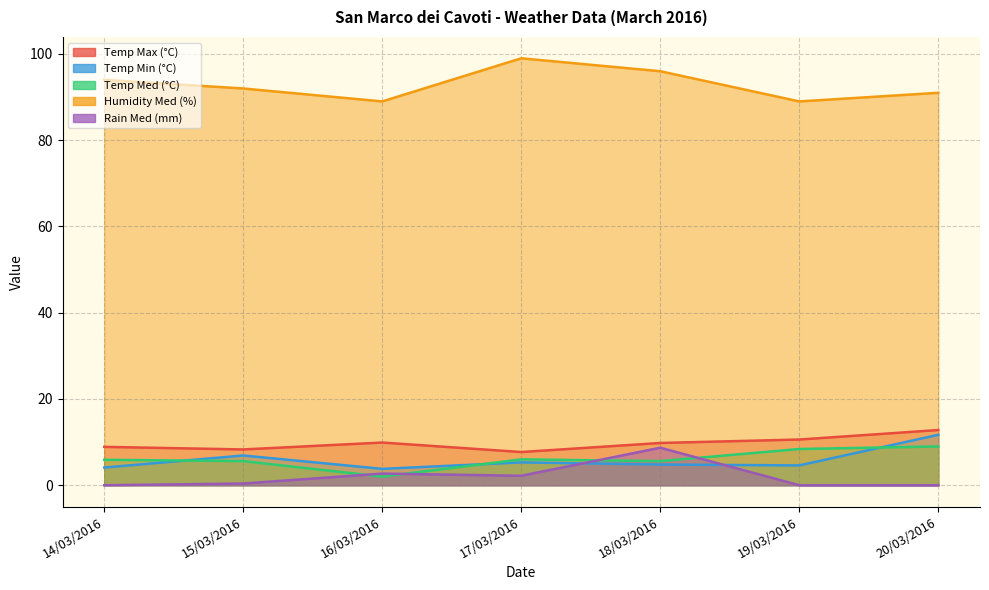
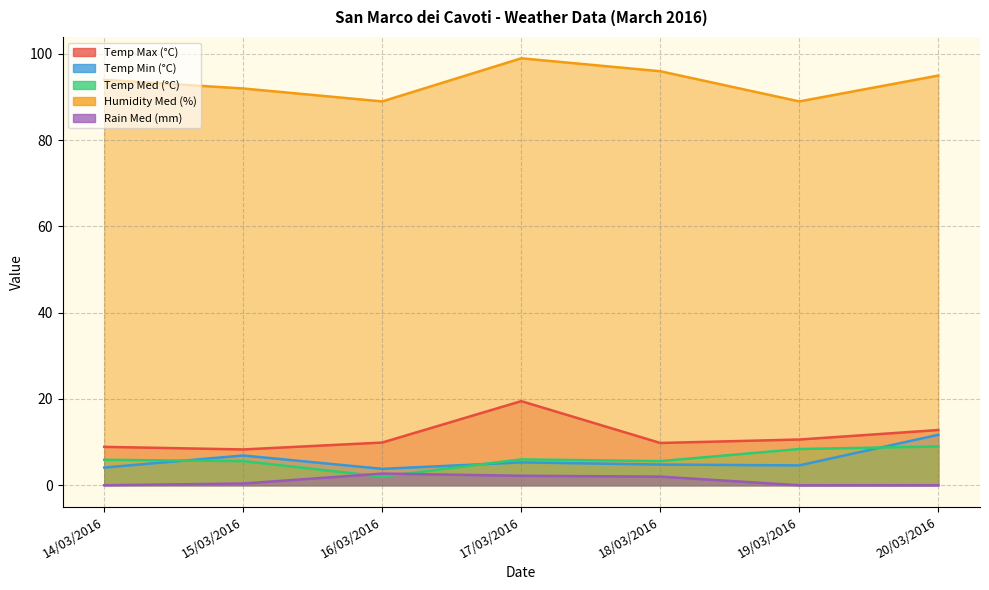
Temp Max (°C), 17/03/2016: 8 -> 20
Rain Med (mm), 18/03/2016: 9 -> 2
Humidity Med (%), 20/03/2016: 91 -> 95
